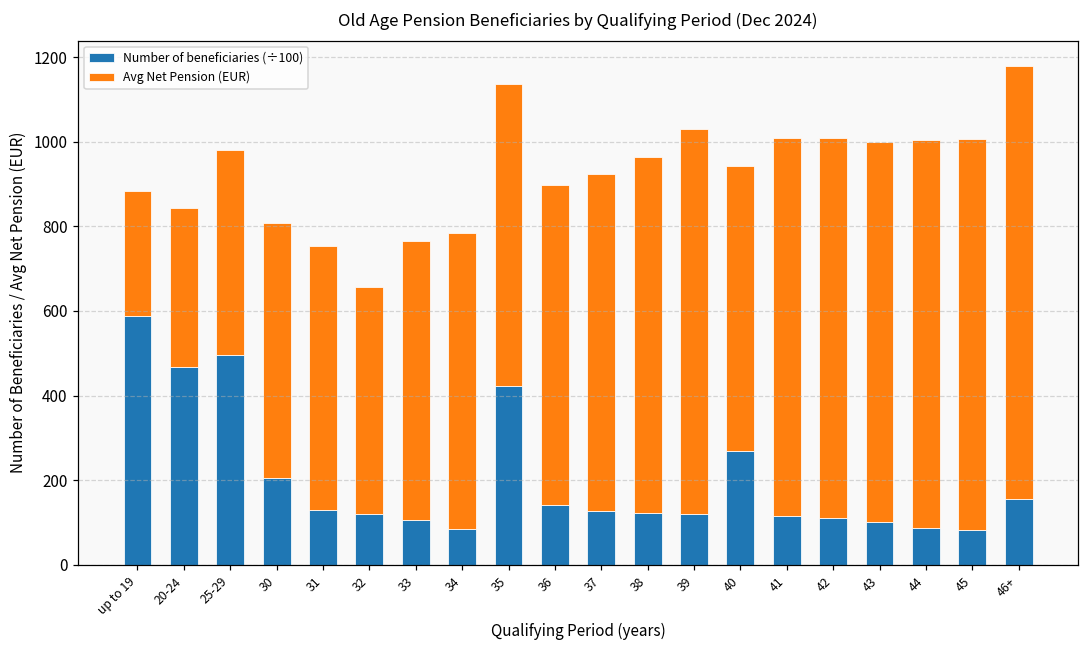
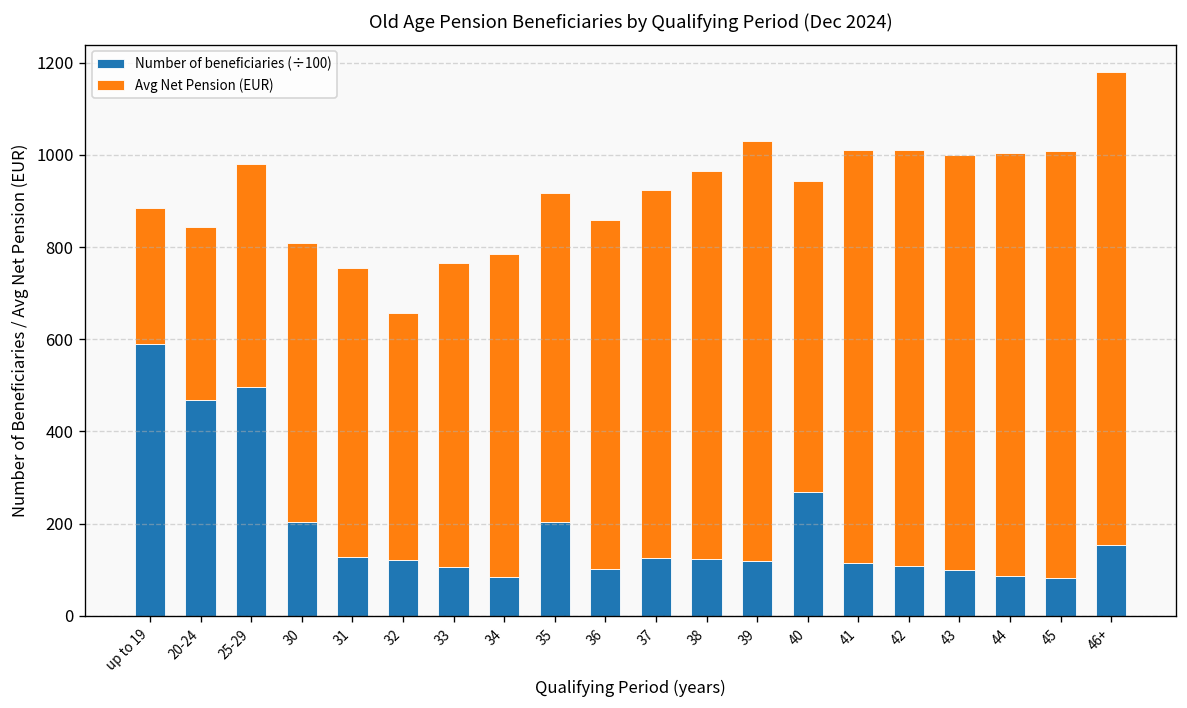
Number of beneficiaries (÷100), 35: 420 -> 200
Number of beneficiaries (÷100), 36: 140 -> 100
